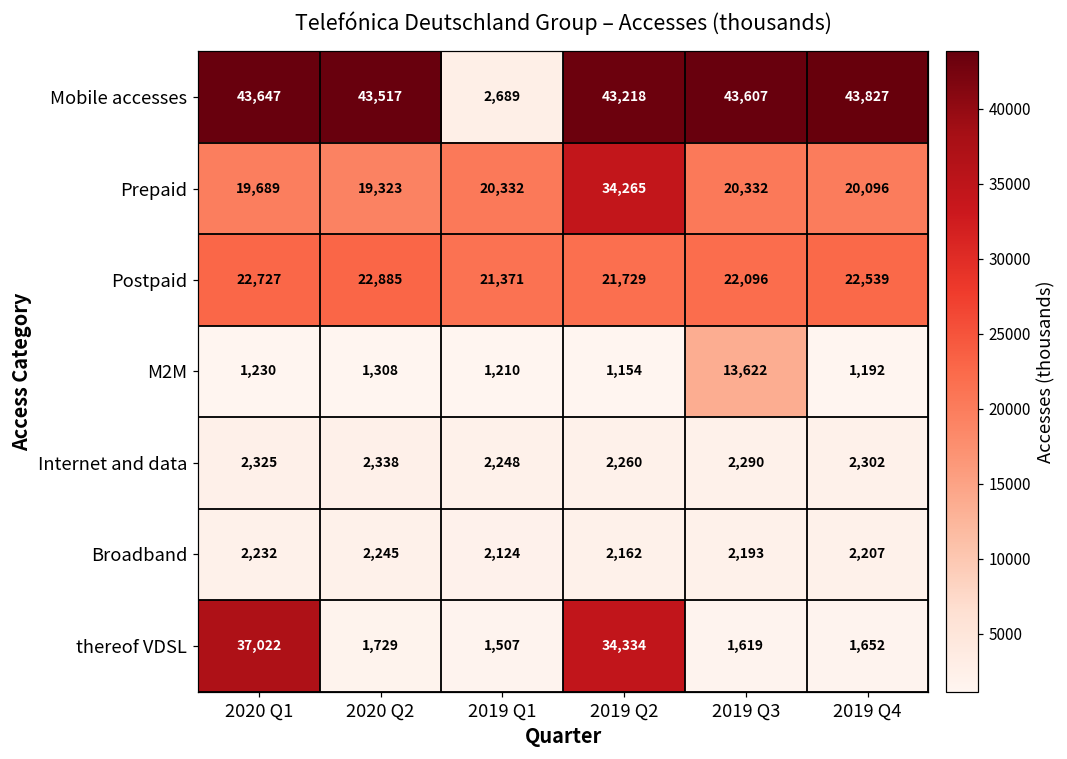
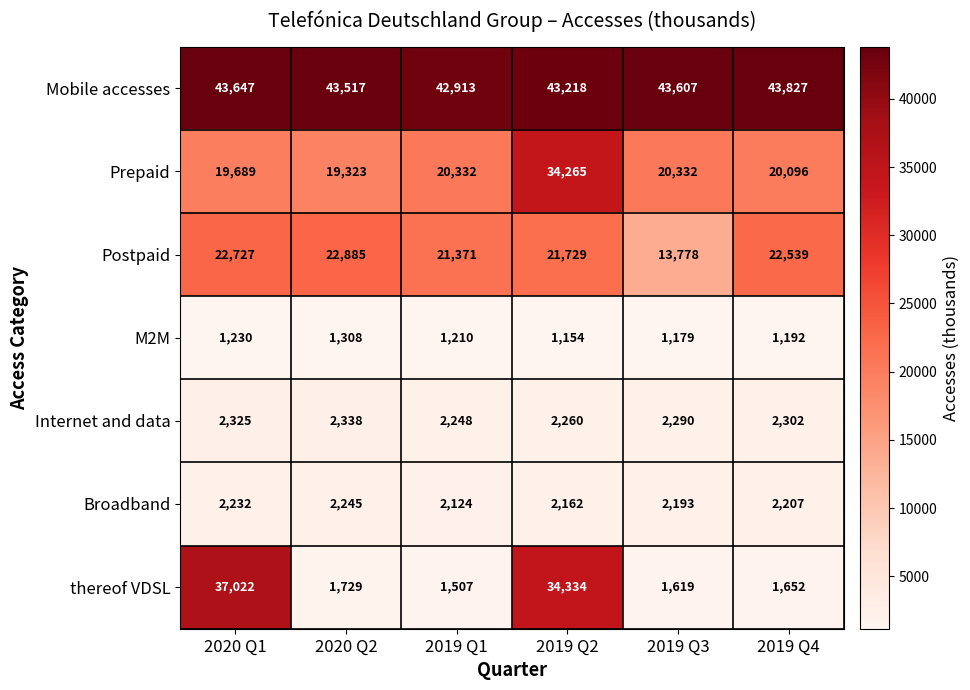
Mobile accesses, 2019 Q1: 2,689 -> 42,913
Postpaid, 2019 Q3: 22,096 -> 13,778
M2M, 2019 Q3: 13,622 -> 1,179
